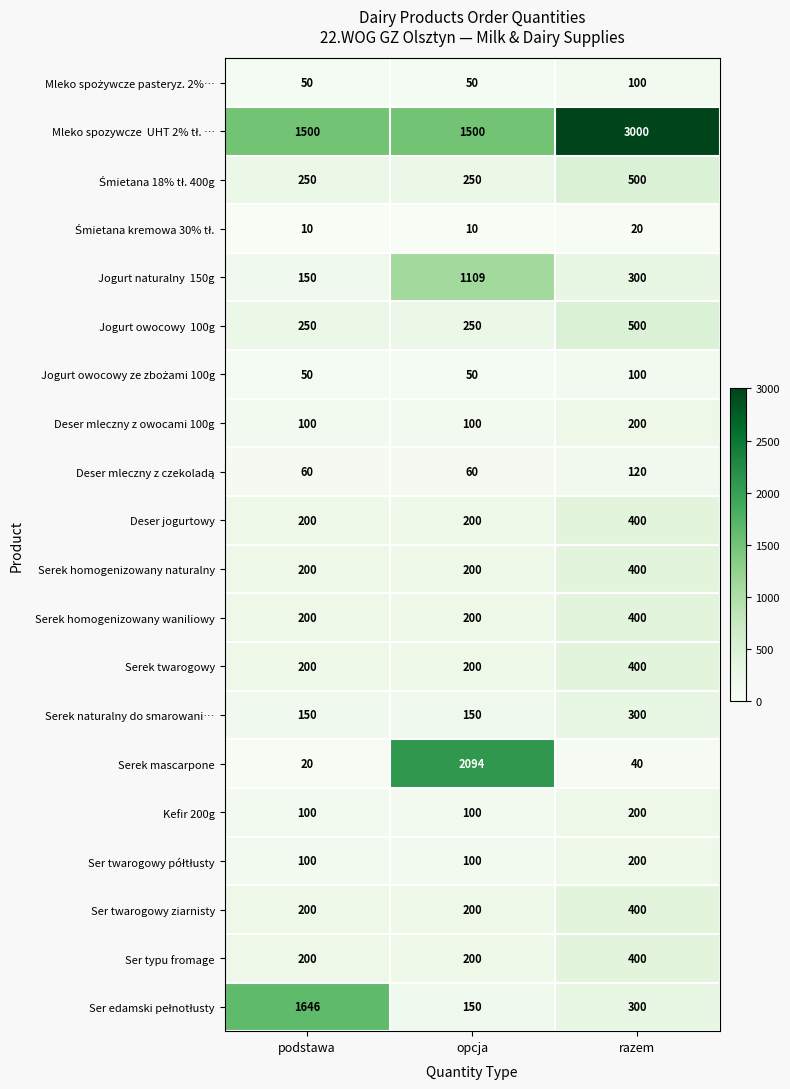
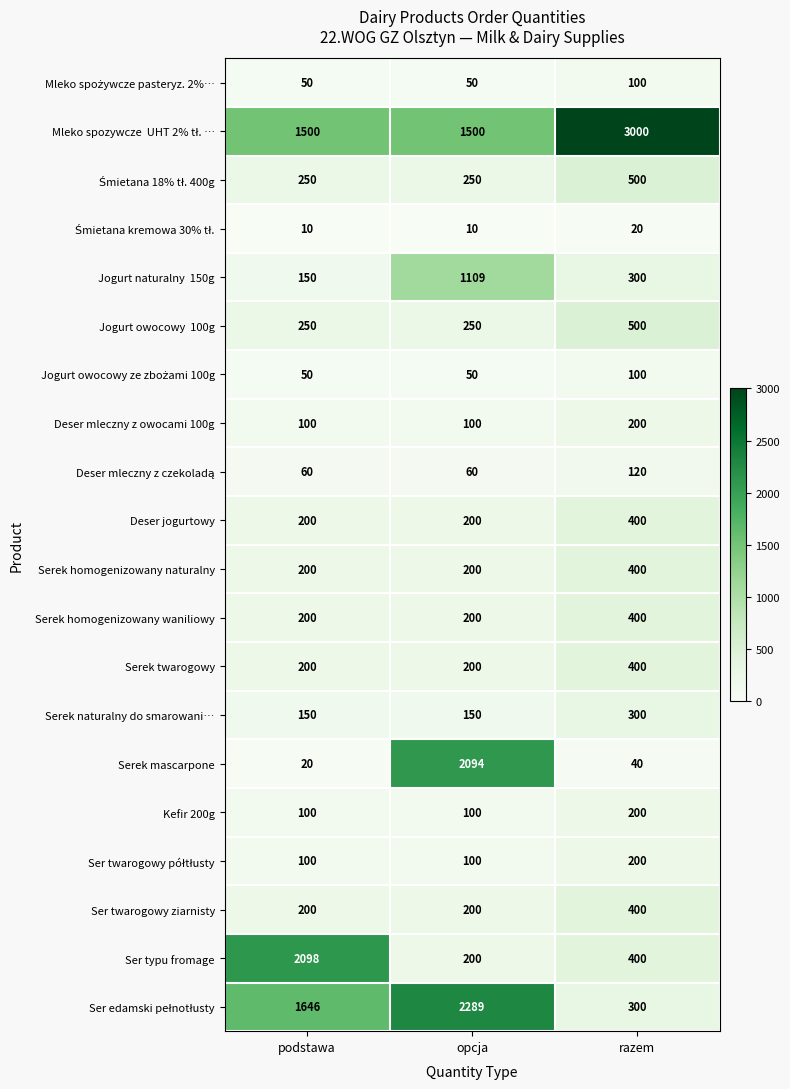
Ser typu fromage, podstawa: 200 -> 2098
Ser edamski pełnotłusty, opcja: 150 -> 2289
